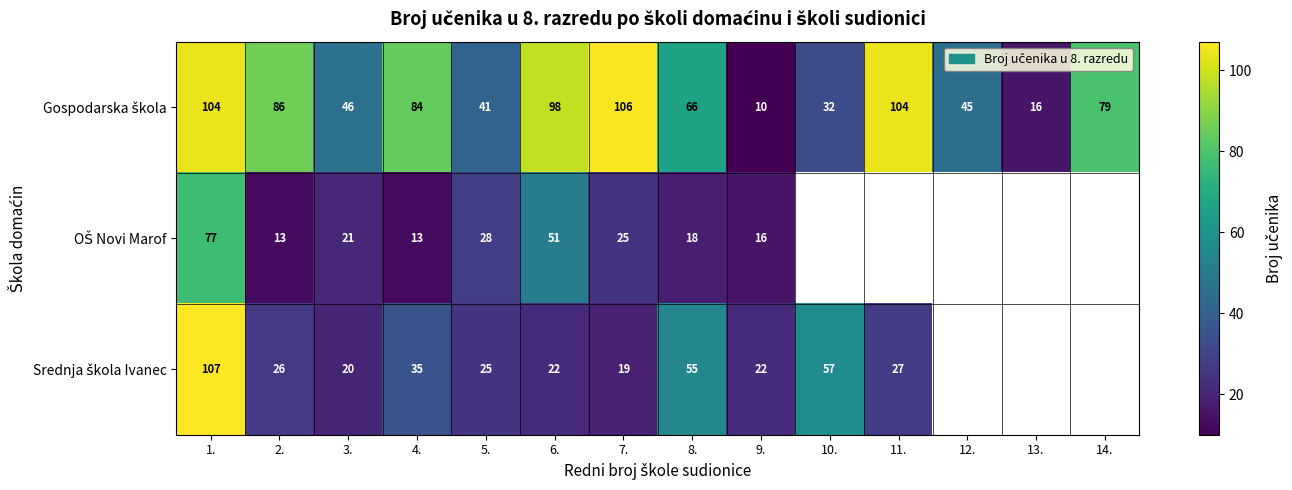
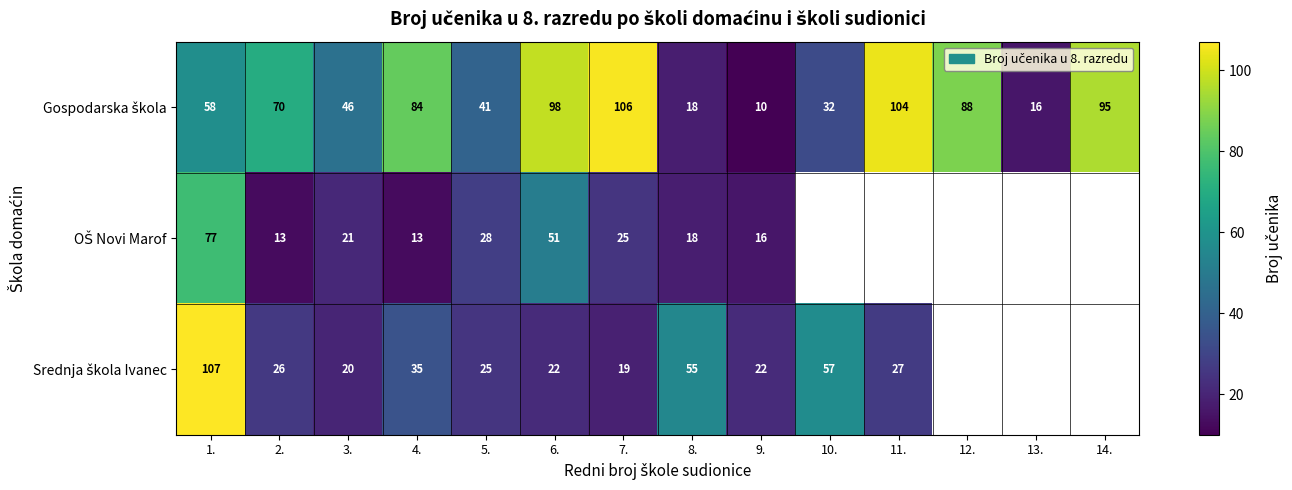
Gospodarska škola, 1.: 104 -> 58
Gospodarska škola, 2.: 86 -> 70
Gospodarska škola, 8.: 66 -> 18
Gospodarska škola, 12.: 45 -> 88
Gospodarska škola, 14.: 79 -> 95
